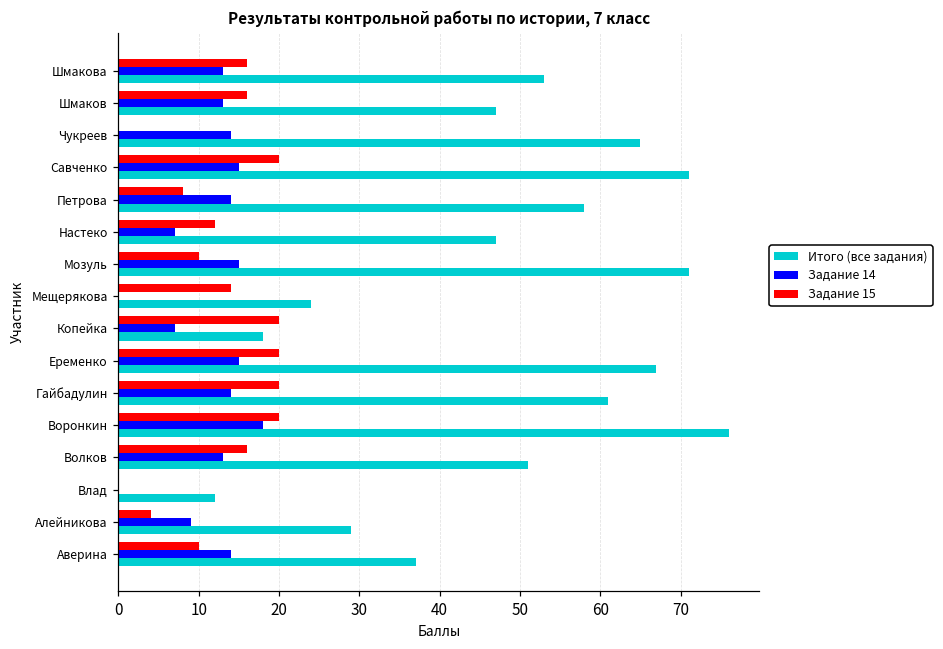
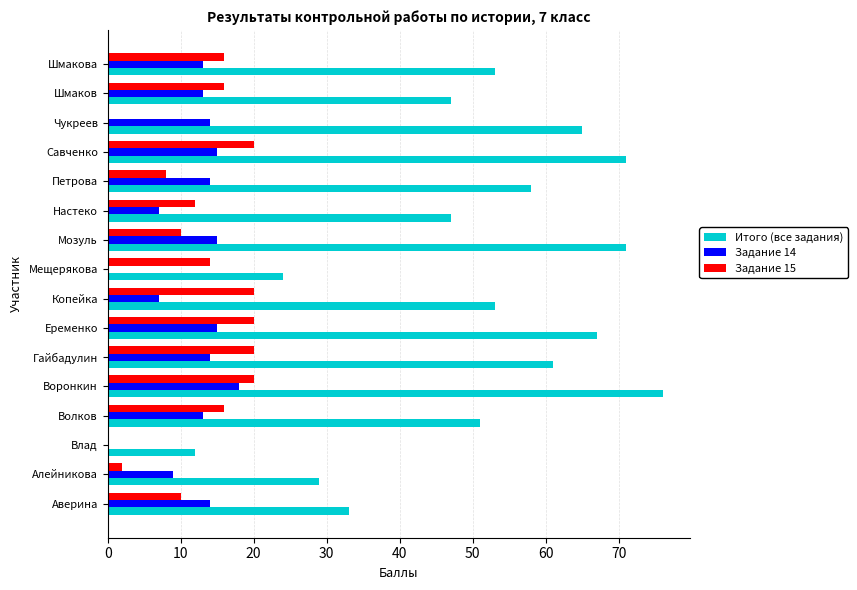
Итого (все задания), Копейка: 18 -> 53
Задание 15, Алейникова: 4 -> 2
Итого (все задания), Аверина: 37 -> 33
